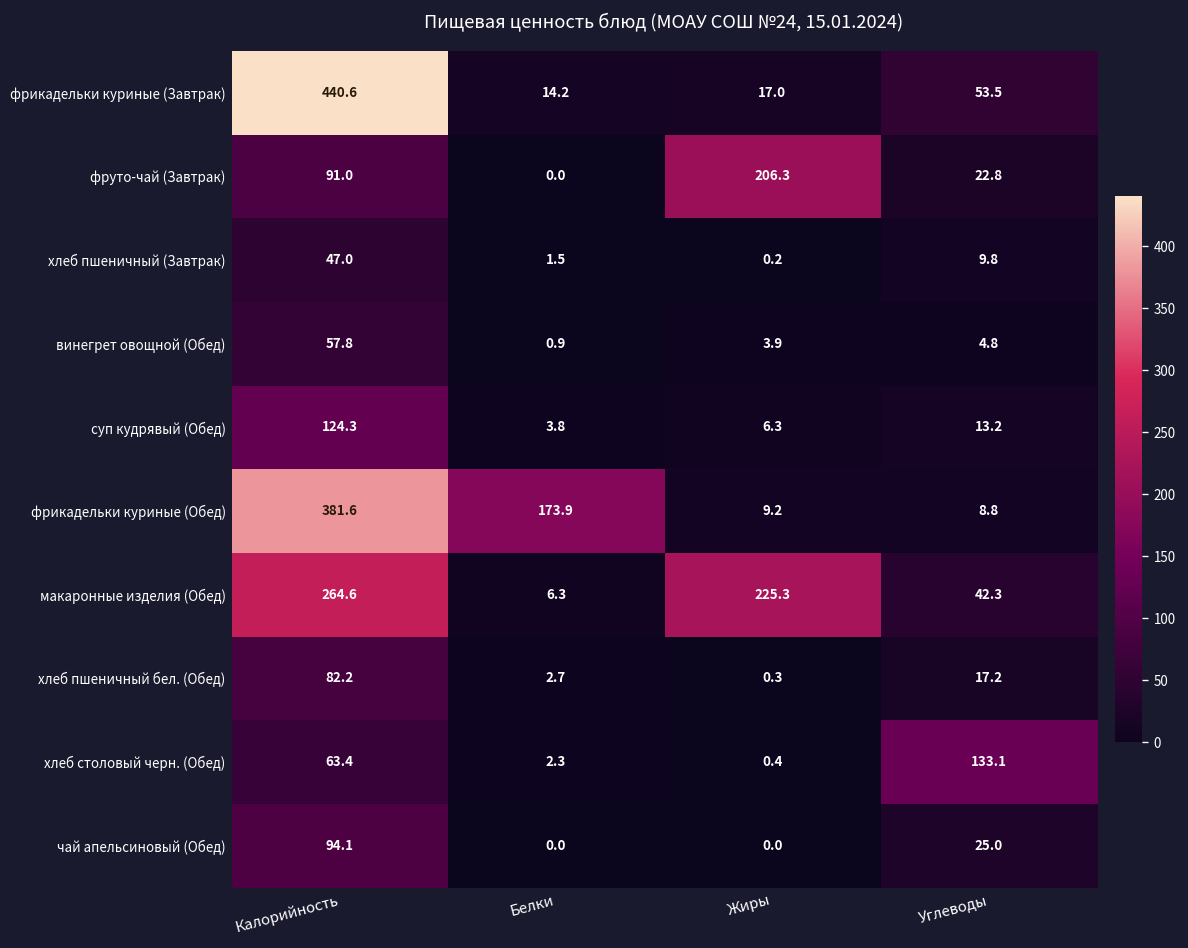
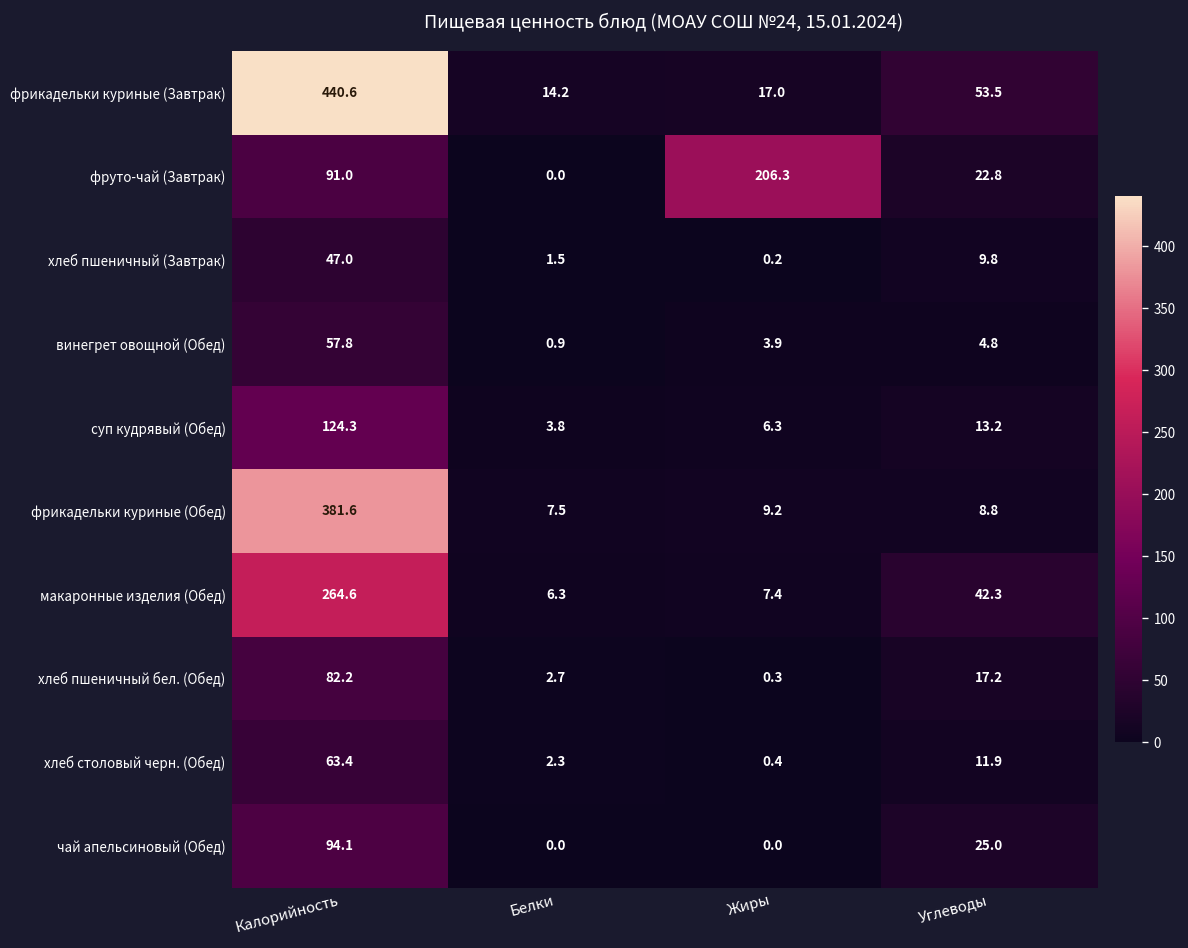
фрикадельки куриные (Обед), Белки: 173.9 -> 7.5
макаронные изделия (Обед), Жиры: 225.3 -> 7.4
хлеб столовый черн. (Обед), Углеводы: 133.1 -> 11.9
